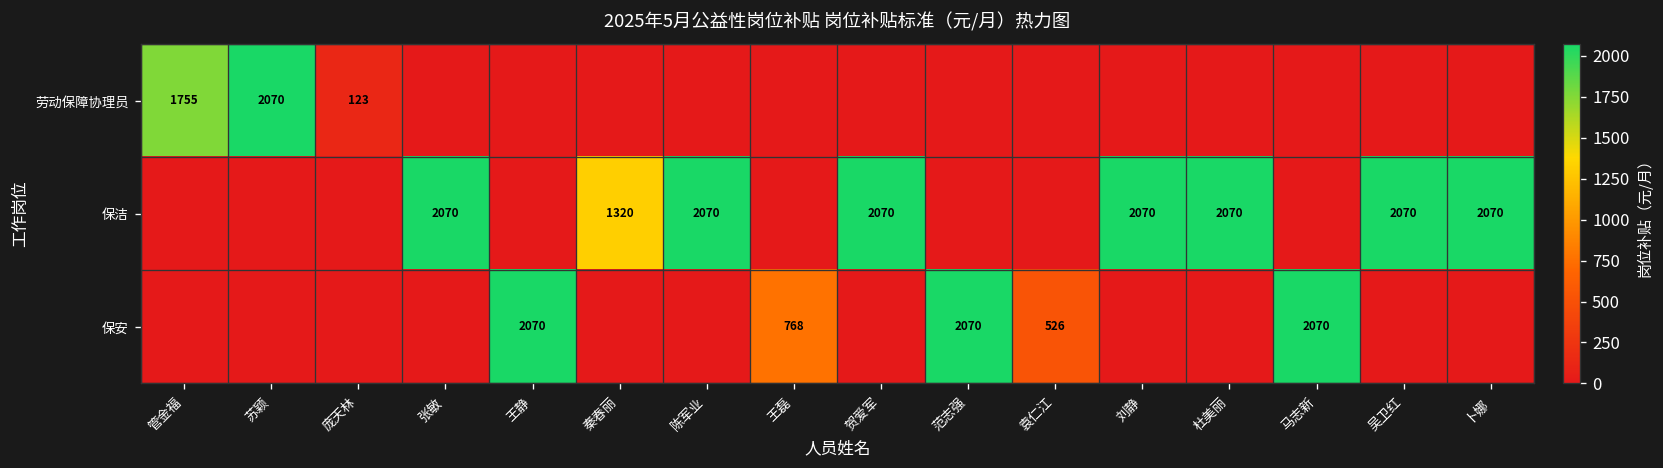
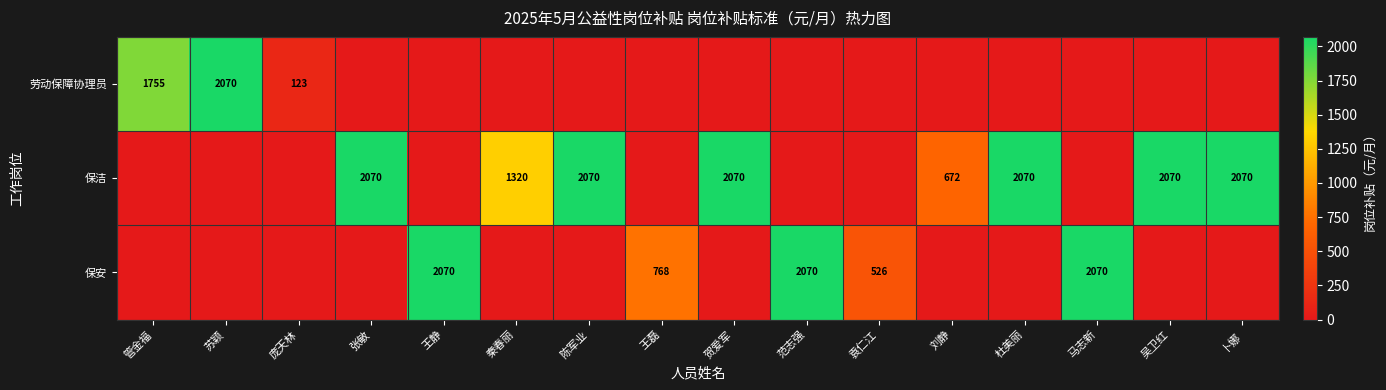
保洁, 刘静: 2070 -> 672
